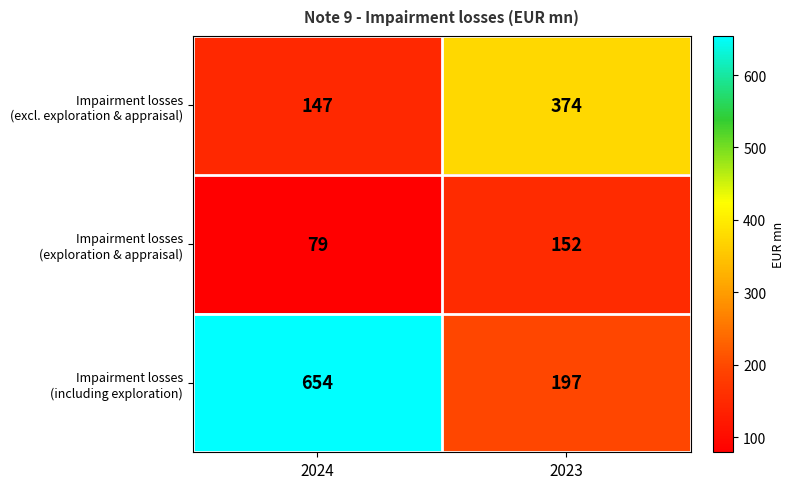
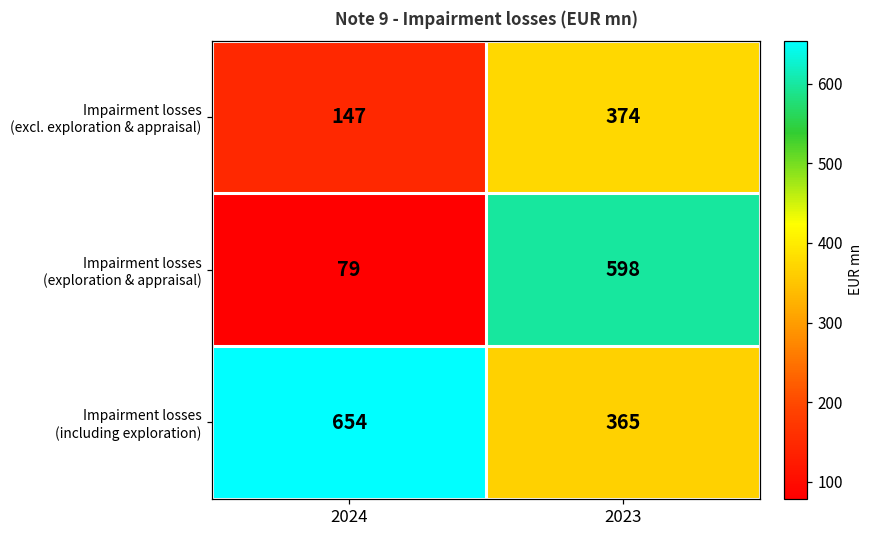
Impairment losses (exploration & appraisal), 2023: 152 -> 598
Impairment losses (including exploration), 2023: 197 -> 365
